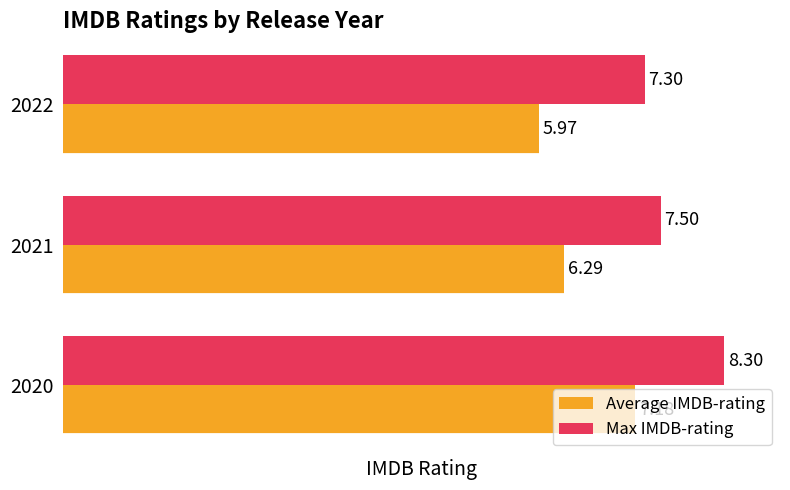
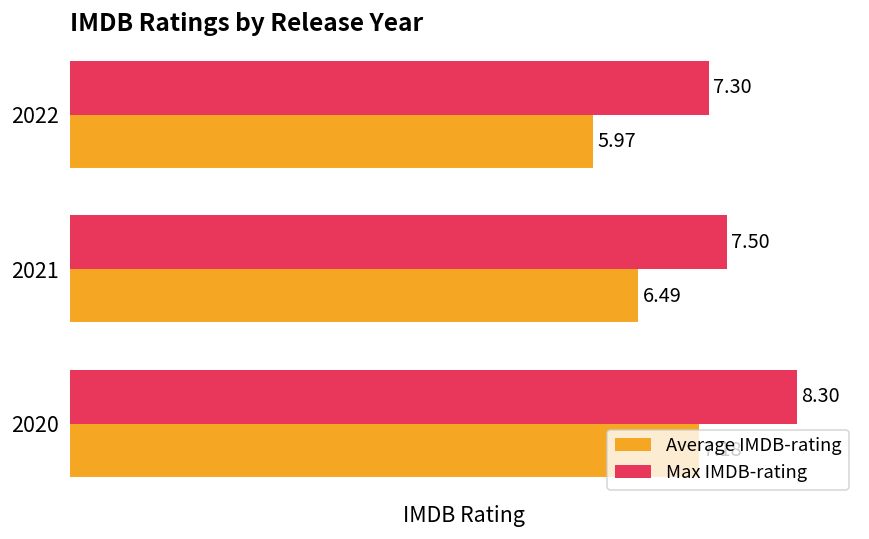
Average IMDB-rating, 2021: 6.29 -> 6.49
